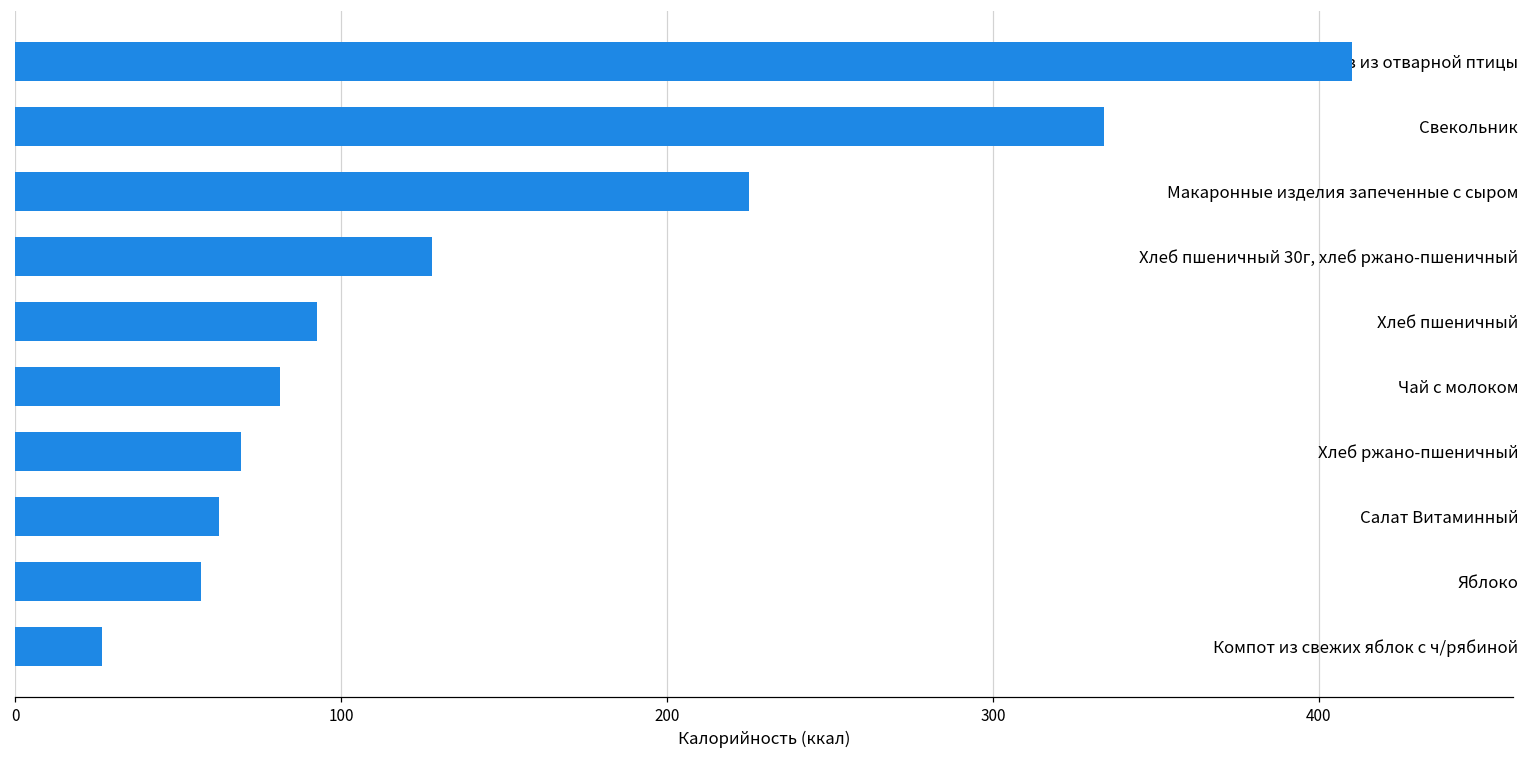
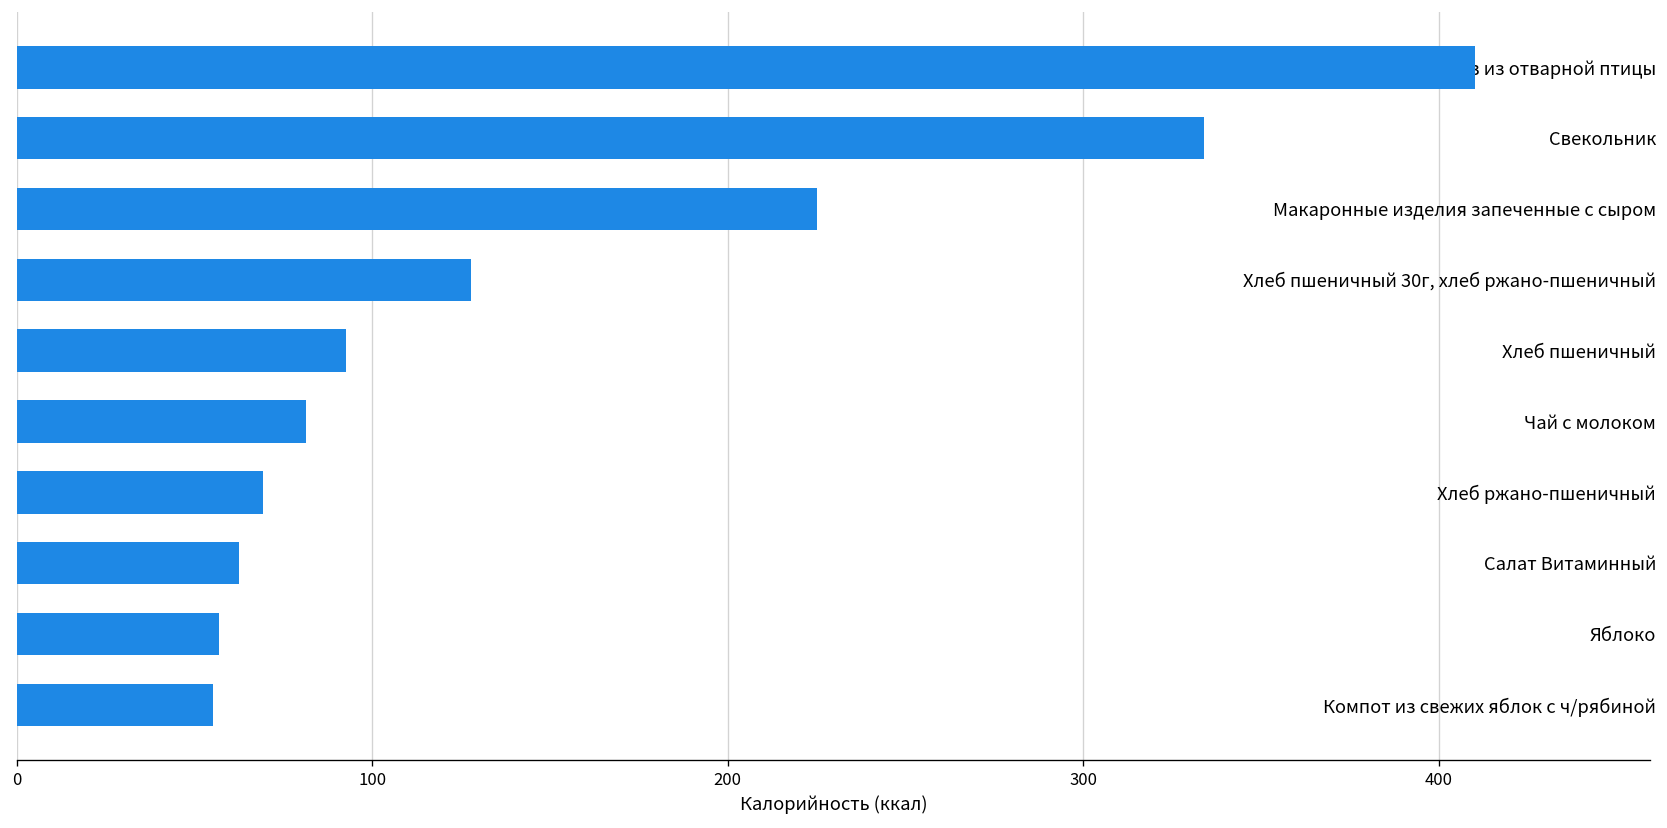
Компот из свежих яблок с ч/рябиной: 27 -> 55
